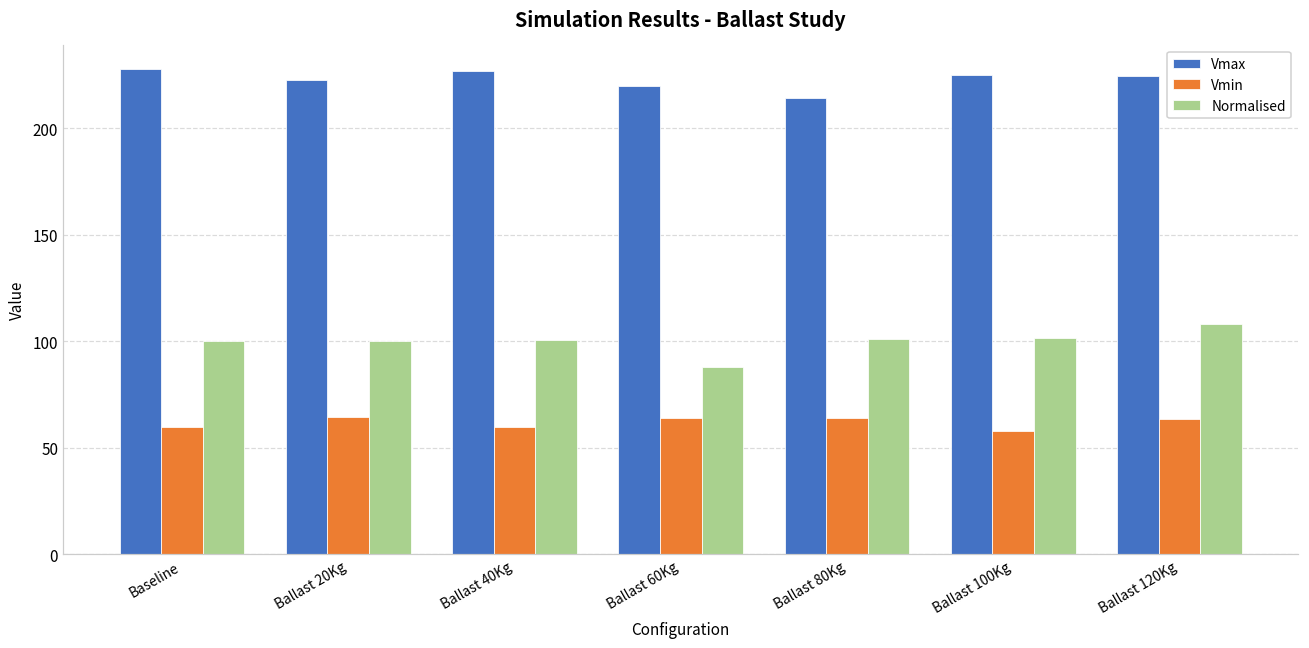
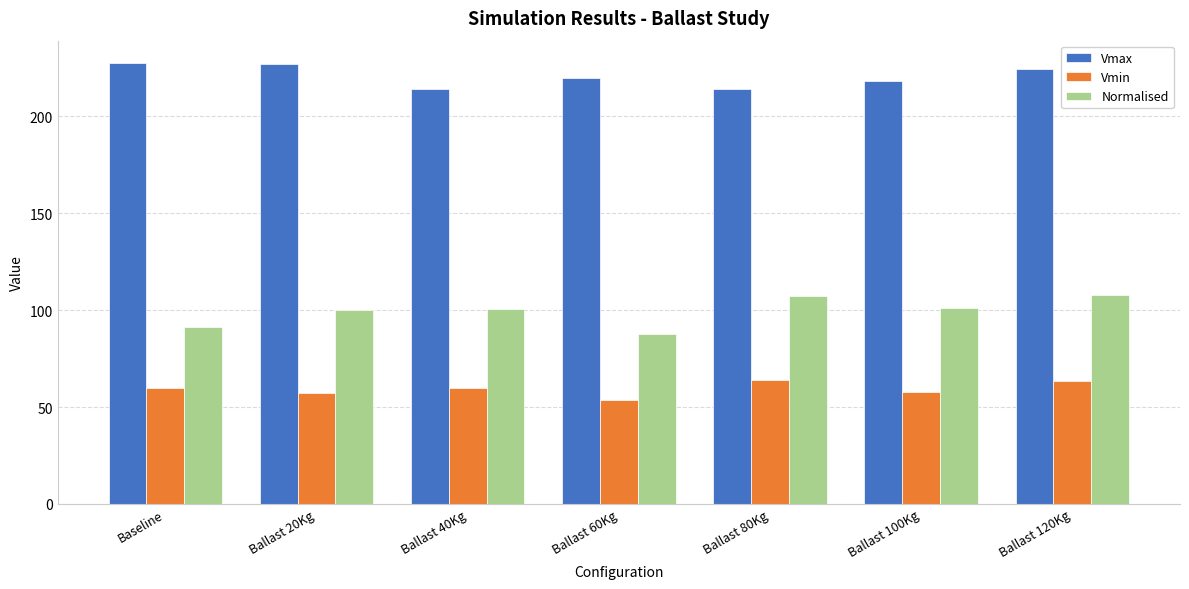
Normalised, Baseline: 100 -> 91
Vmax, Ballast 20Kg: 223 -> 227
Vmin, Ballast 20Kg: 64 -> 57
Vmax, Ballast 40Kg: 227 -> 214
Vmin, Ballast 60Kg: 64 -> 54
Normalised, Ballast 80Kg: 101 -> 107
Vmax, Ballast 100Kg: 225 -> 218
